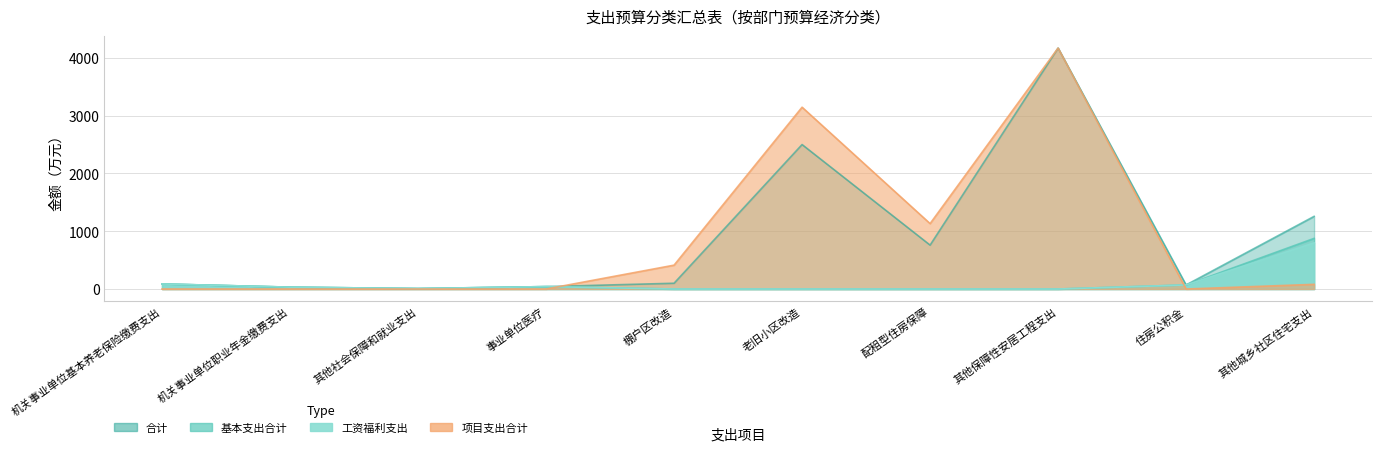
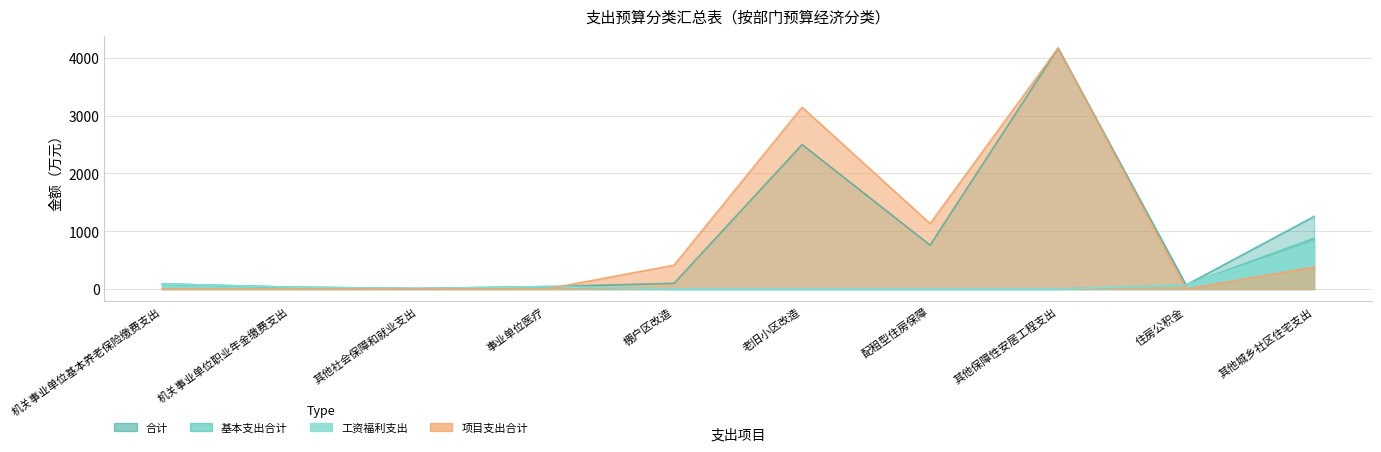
项目支出合计, 其他城乡社区住宅支出: 100 -> 400
